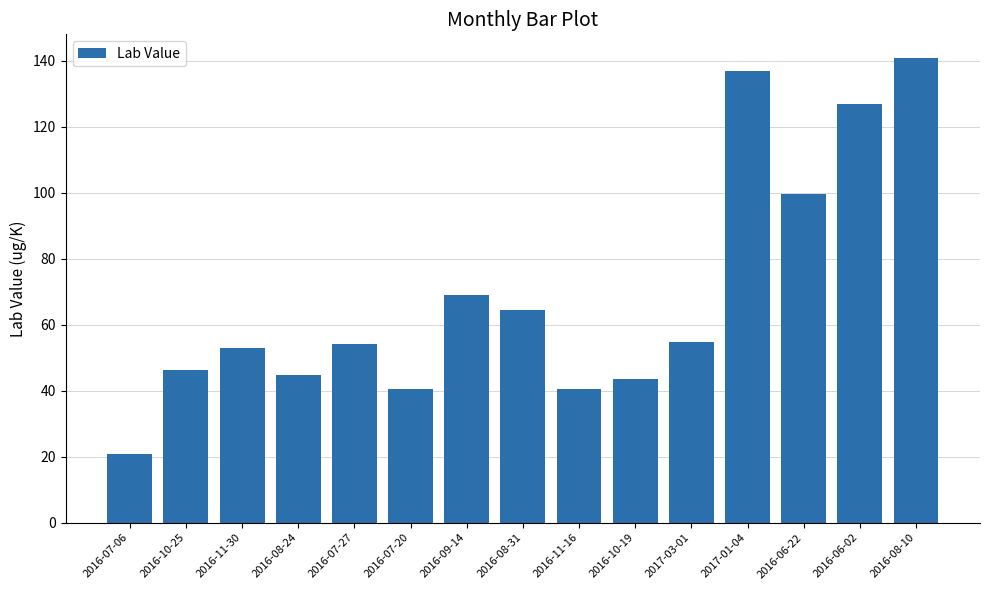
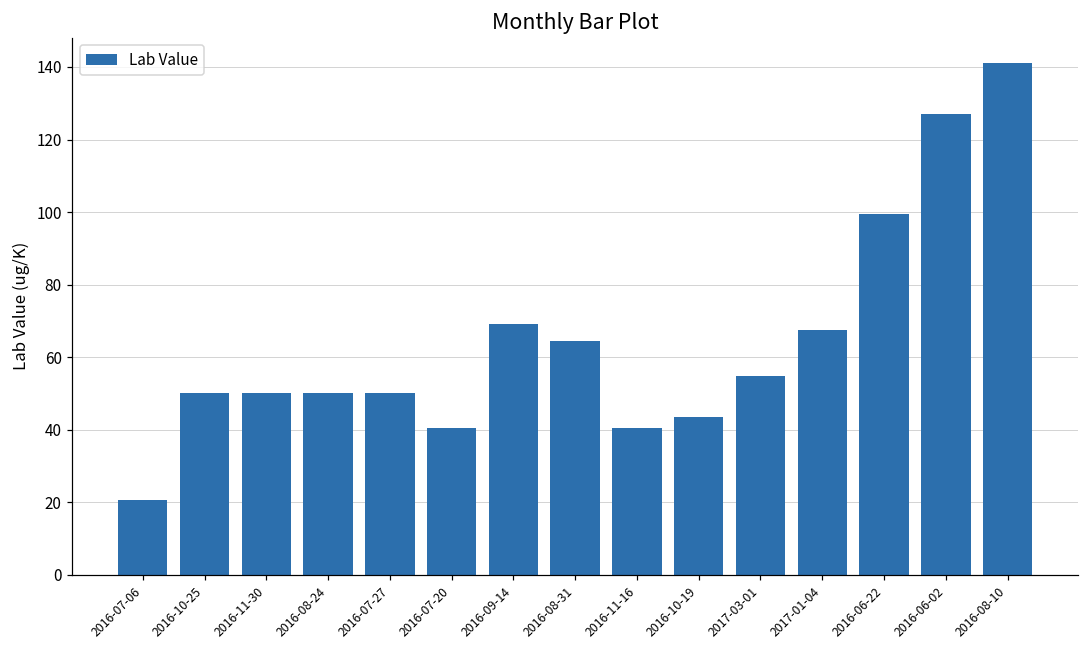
2016-10-25: 46 -> 50
2016-11-30: 53 -> 50
2016-08-24: 45 -> 50
2016-07-27: 54 -> 50
2017-01-04: 137 -> 68
